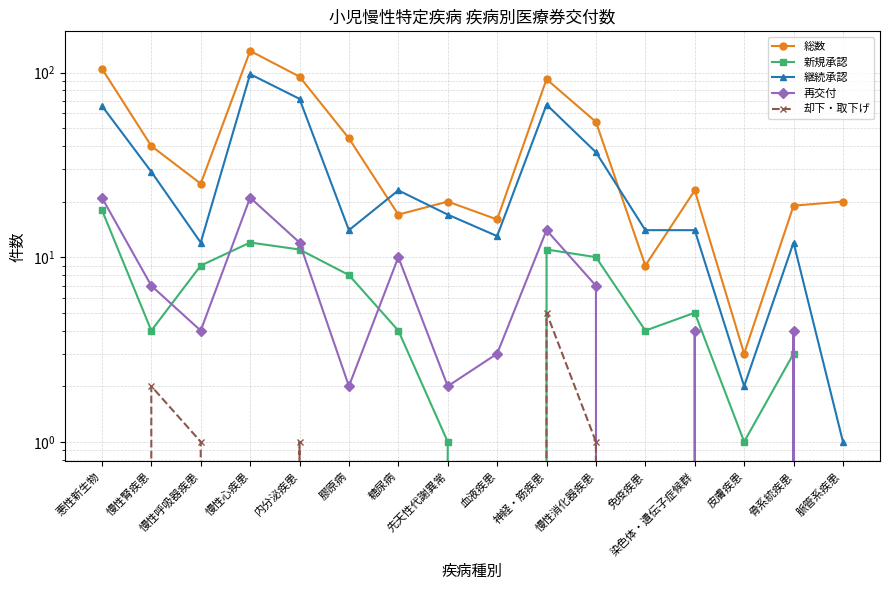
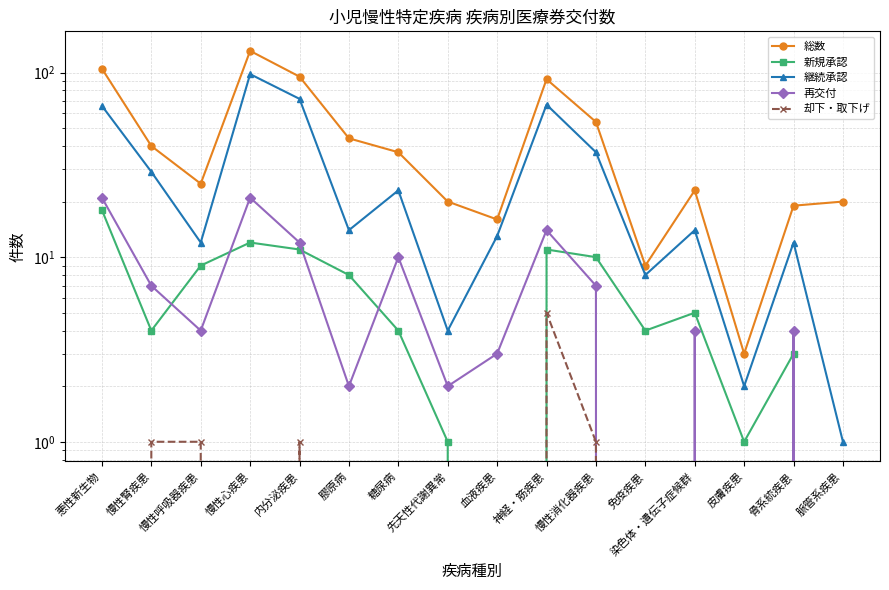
却下・取下げ, 慢性腎疾患: 2 -> 1
総数, 糖尿病: 17 -> 37
継続承認, 先天性代謝異常: 17 -> 4
継続承認, 免疫疾患: 14 -> 8
